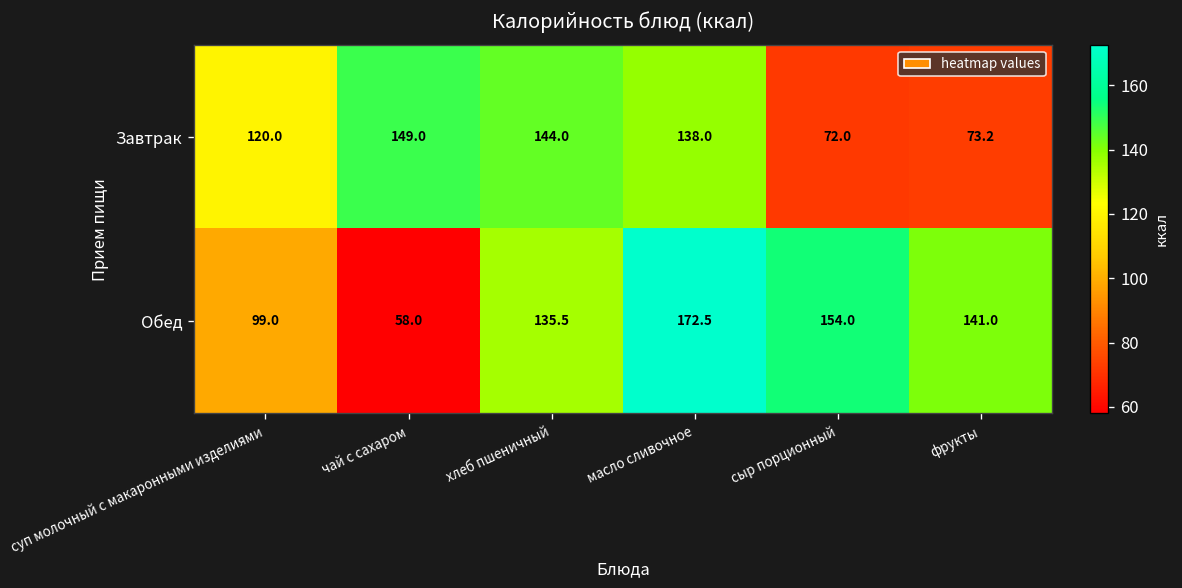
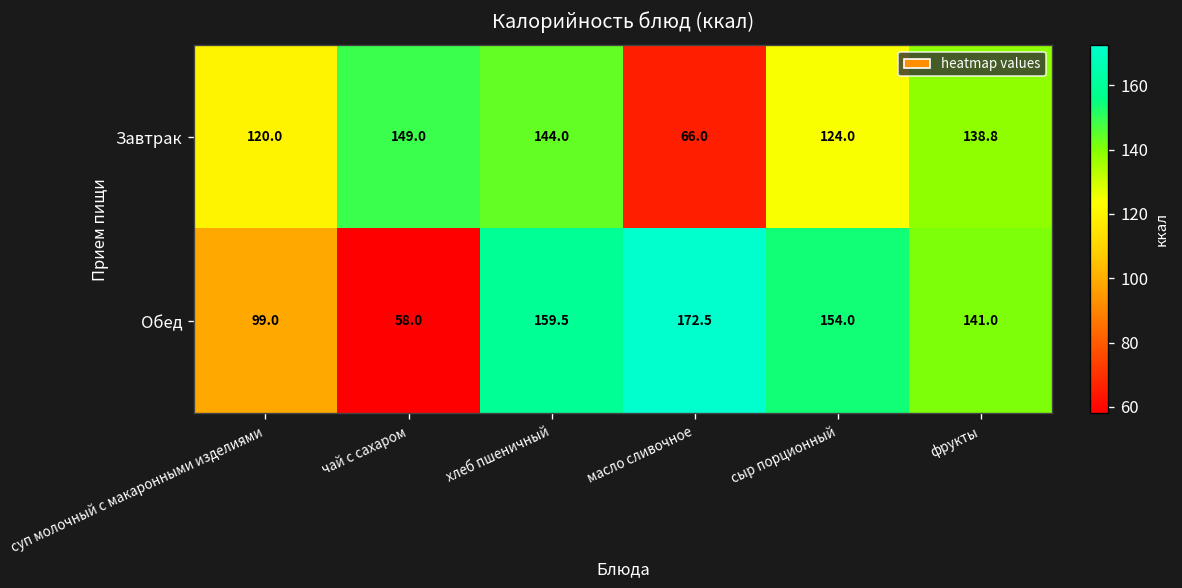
Завтрак, масло сливочное: 138.0 -> 66.0
Завтрак, сыр порционный: 72.0 -> 124.0
Завтрак, фрукты: 73.2 -> 138.8
Обед, хлеб пшеничный: 135.5 -> 159.5
